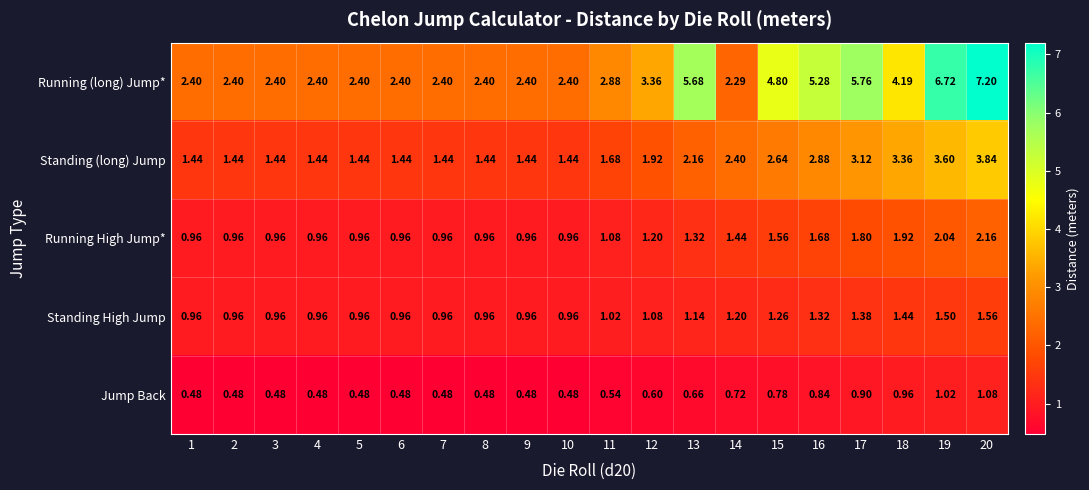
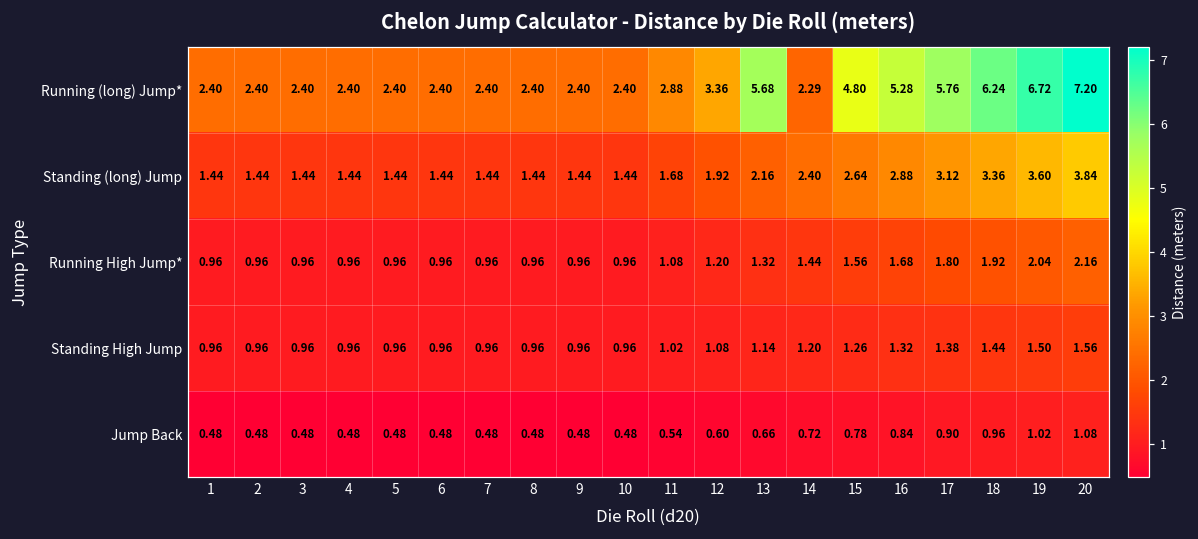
Running (long) Jump*, 18: 4.19 -> 6.24
